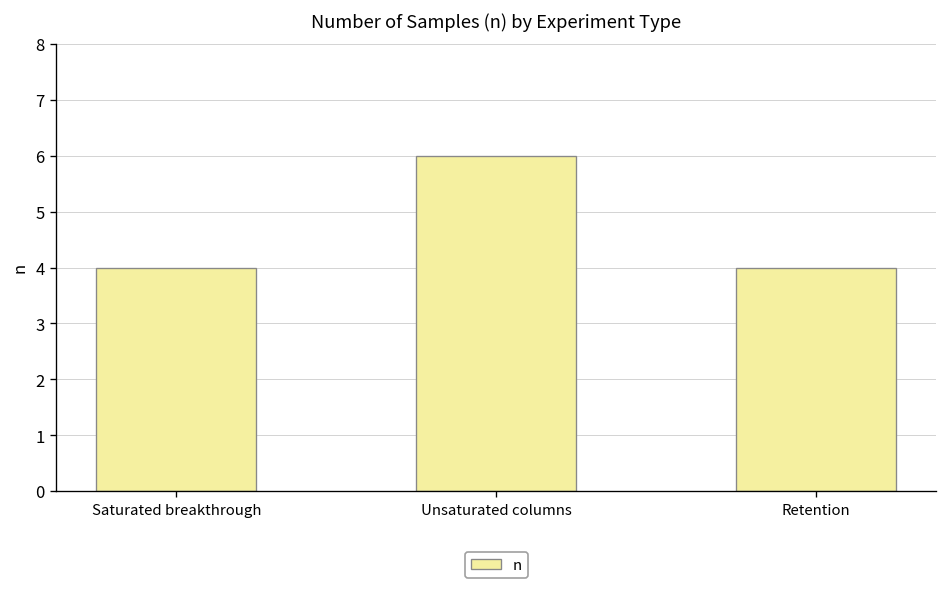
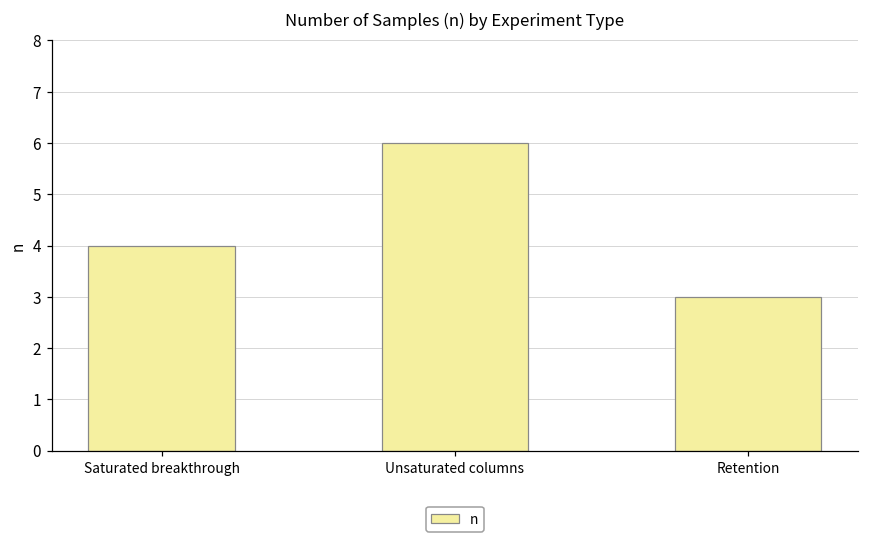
Retention: 4 -> 3
